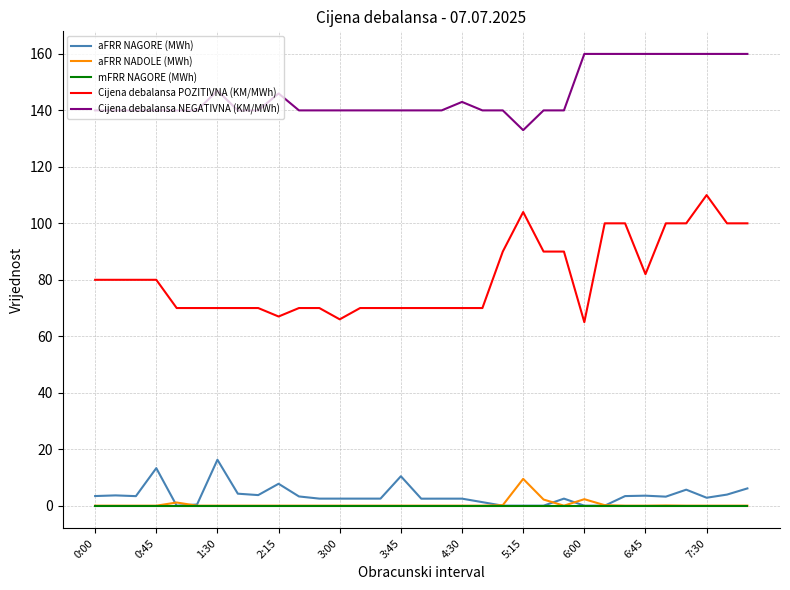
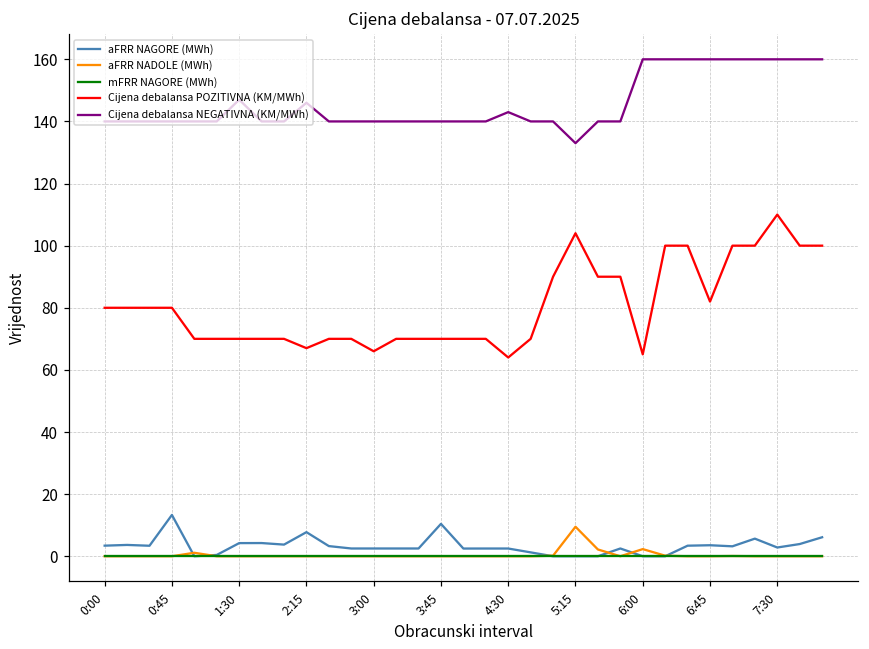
aFRR NAGORE (MWh), 1:30: 16 -> 4
Cijena debalansa POZITIVNA (KM/MWh), 4:30: 70 -> 64
